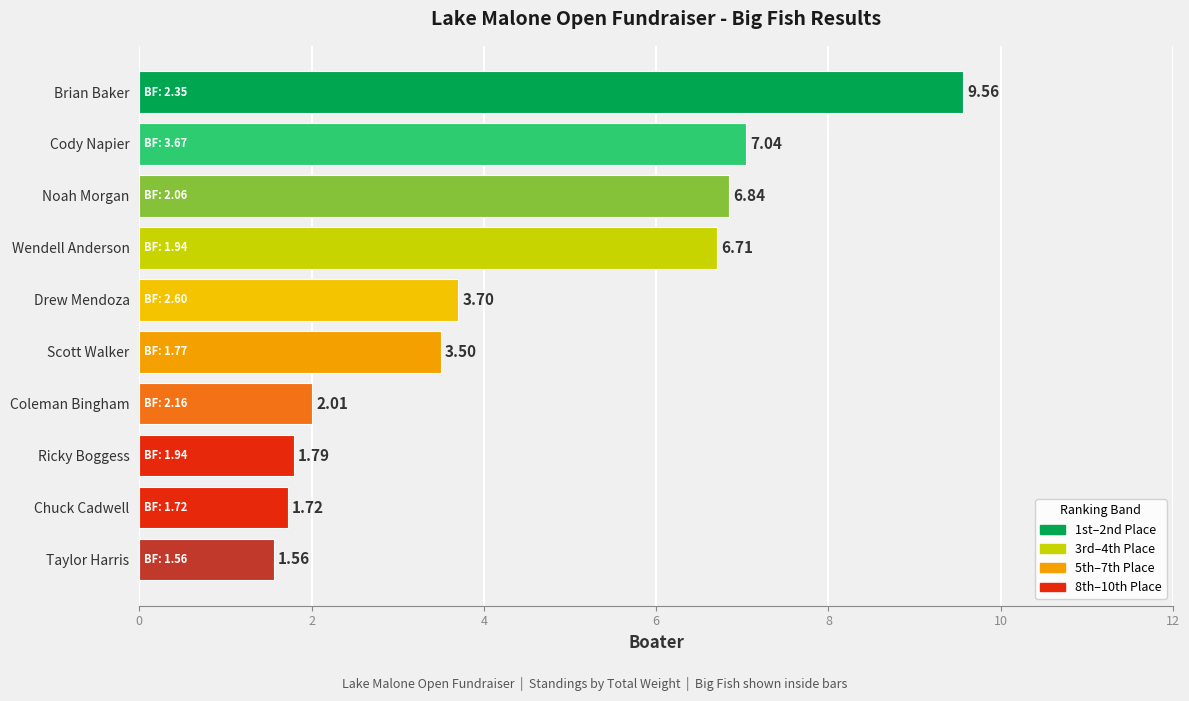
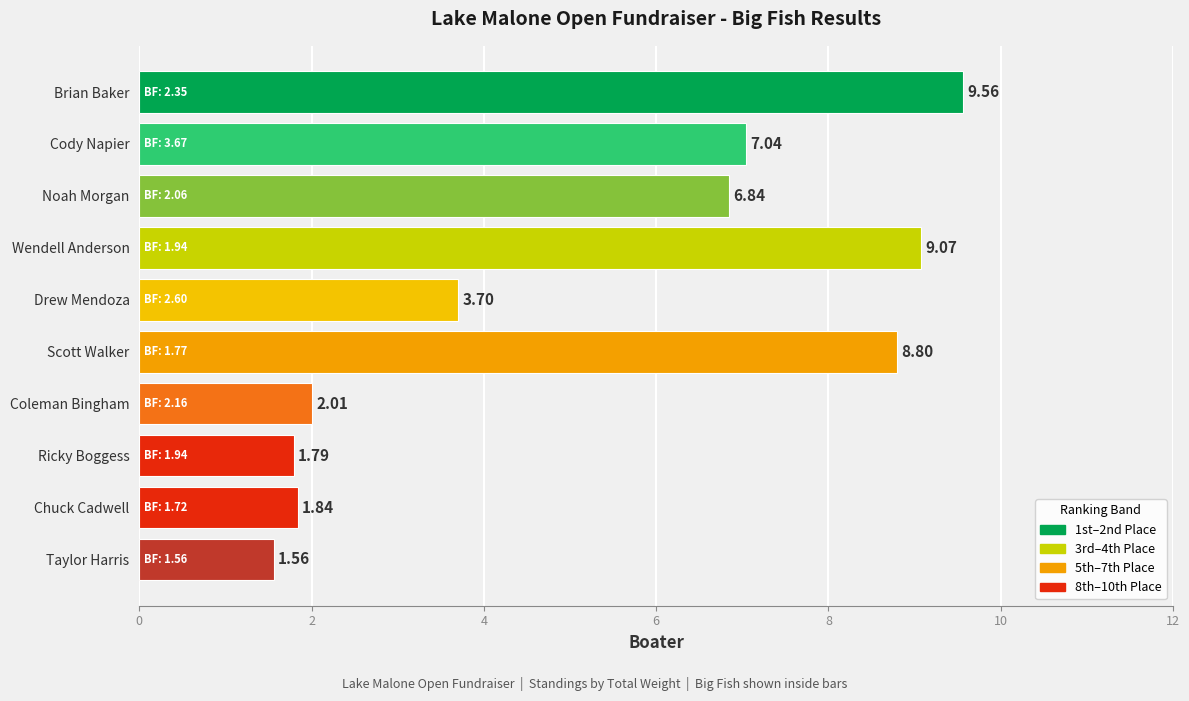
Wendell Anderson: 6.71 -> 9.07
Scott Walker: 3.50 -> 8.80
Chuck Cadwell: 1.72 -> 1.84
